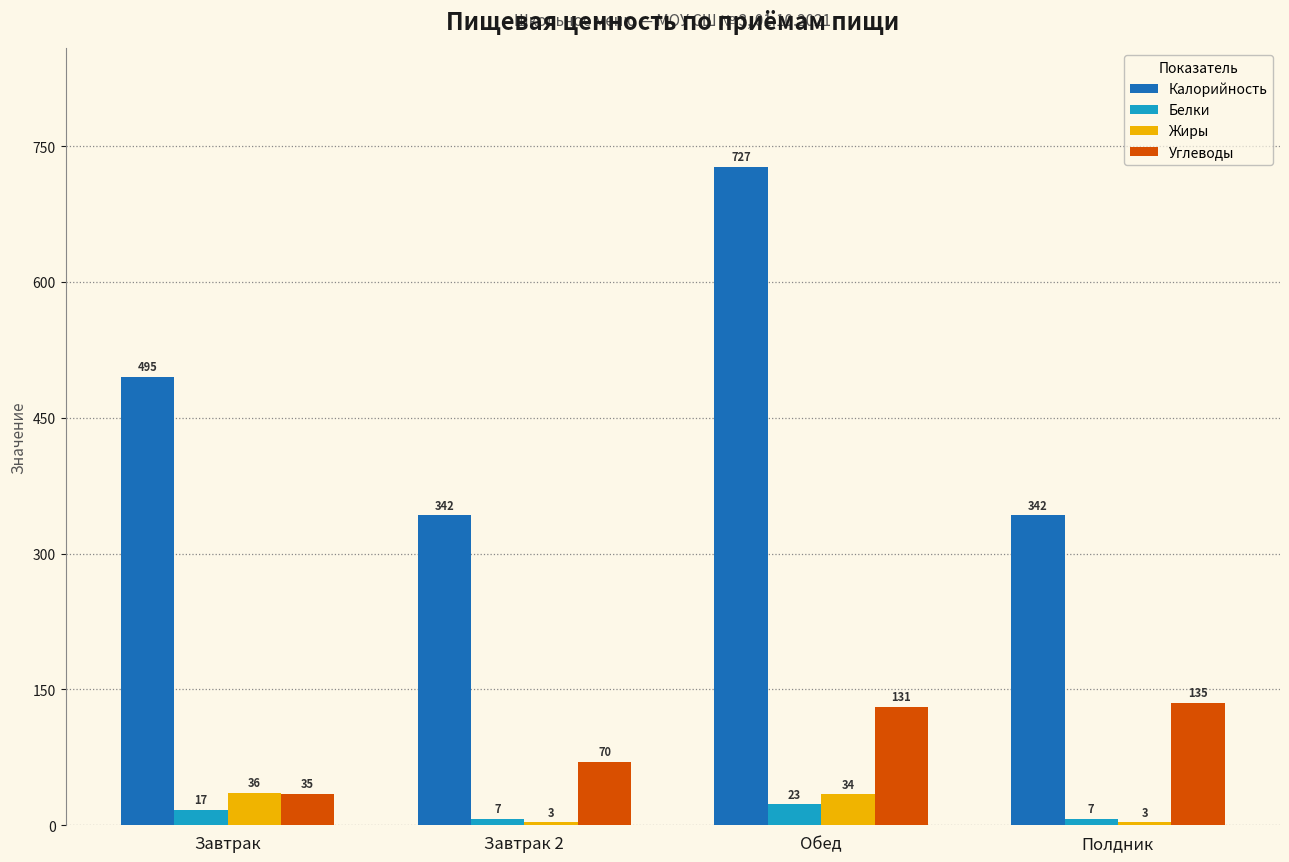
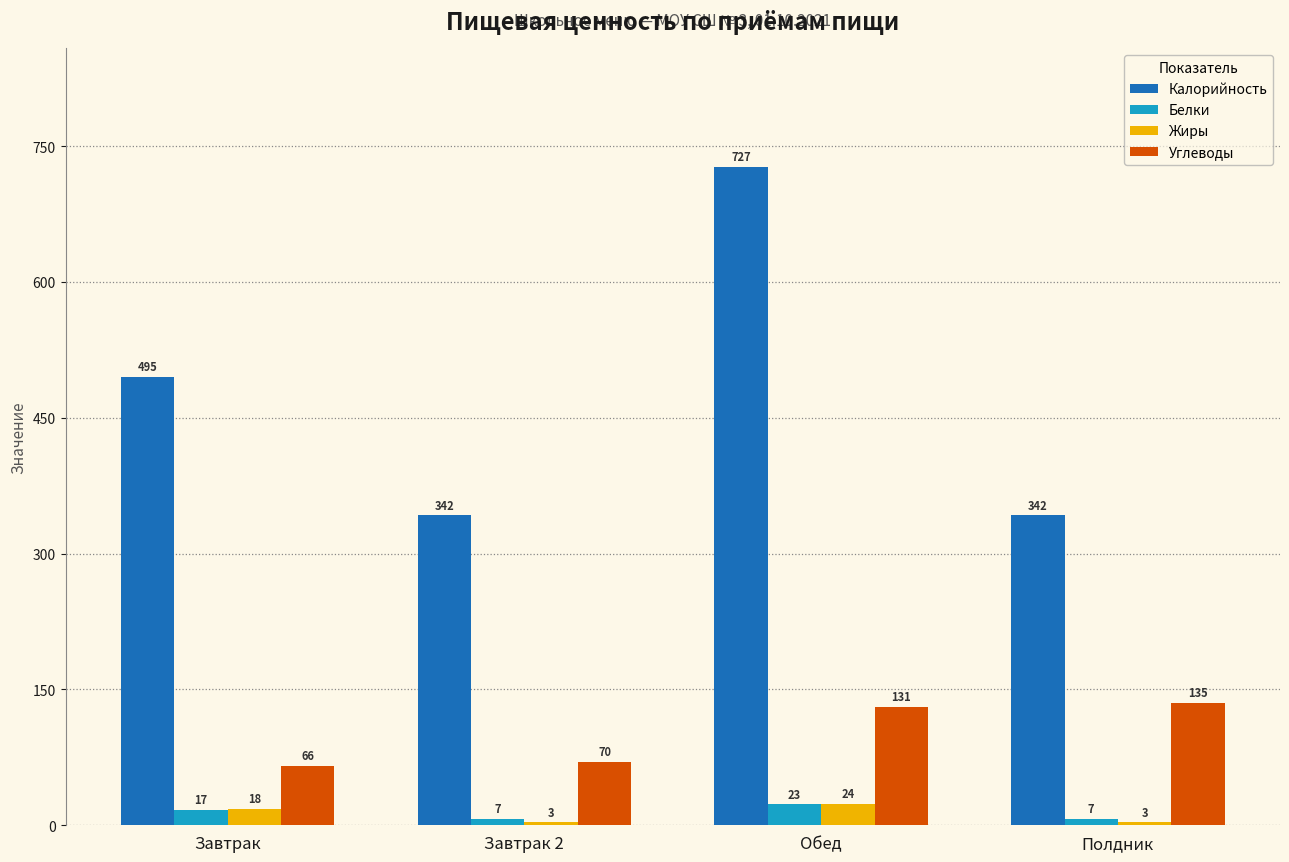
Жиры, Завтрак: 36 -> 18
Углеводы, Завтрак: 35 -> 66
Жиры, Обед: 34 -> 24
